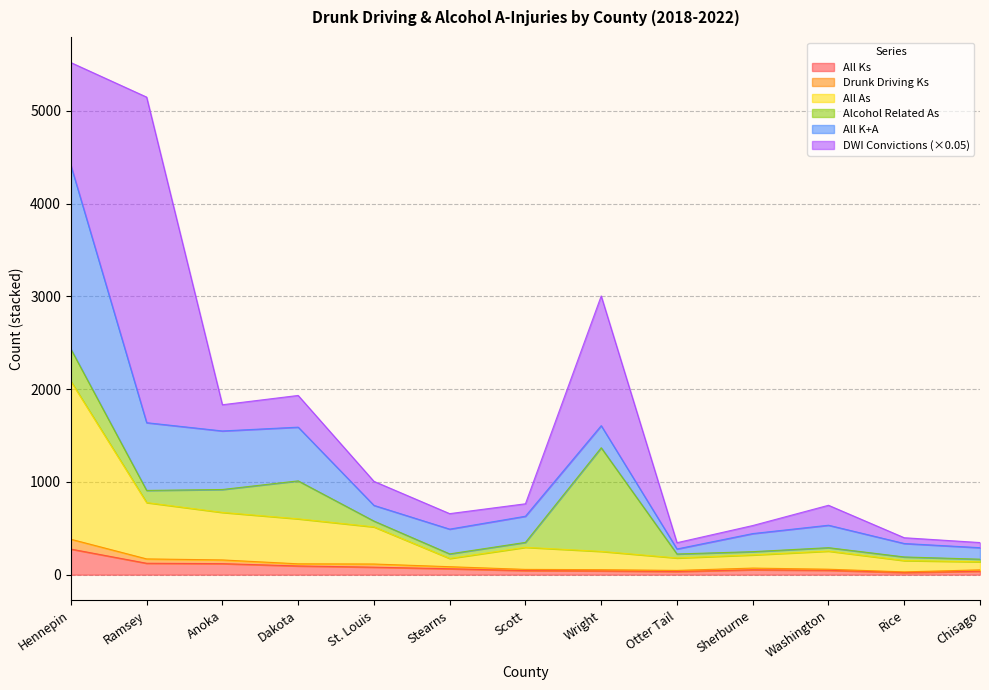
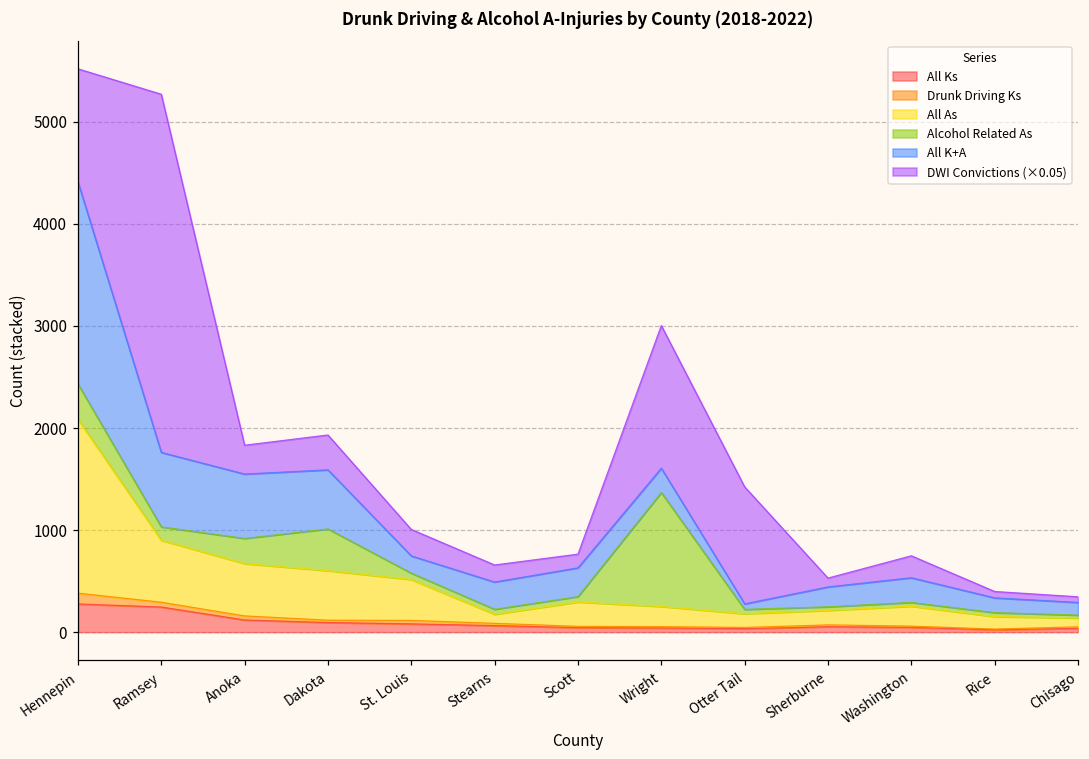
All Ks, Ramsey: 100 -> 200
DWI Convictions (×0.05), Otter Tail: 100 -> 1100
